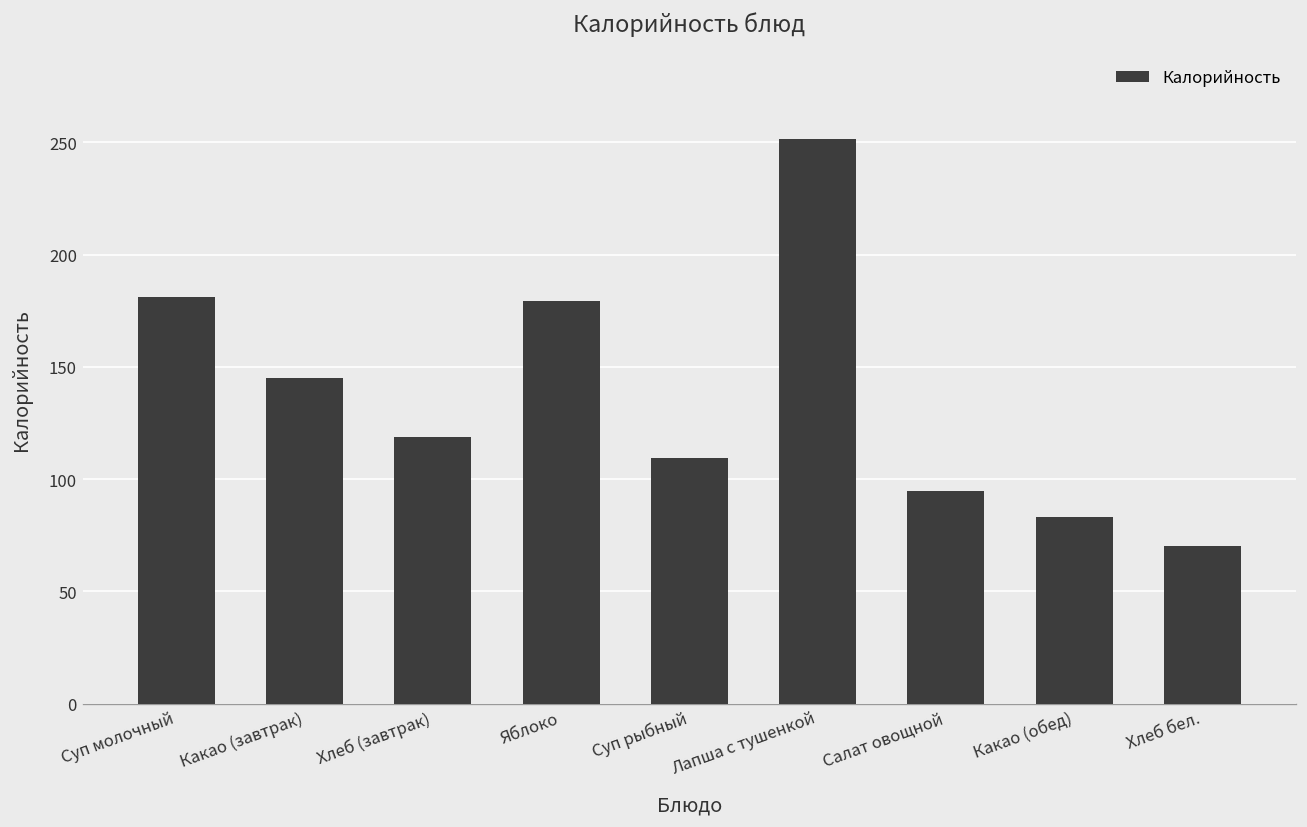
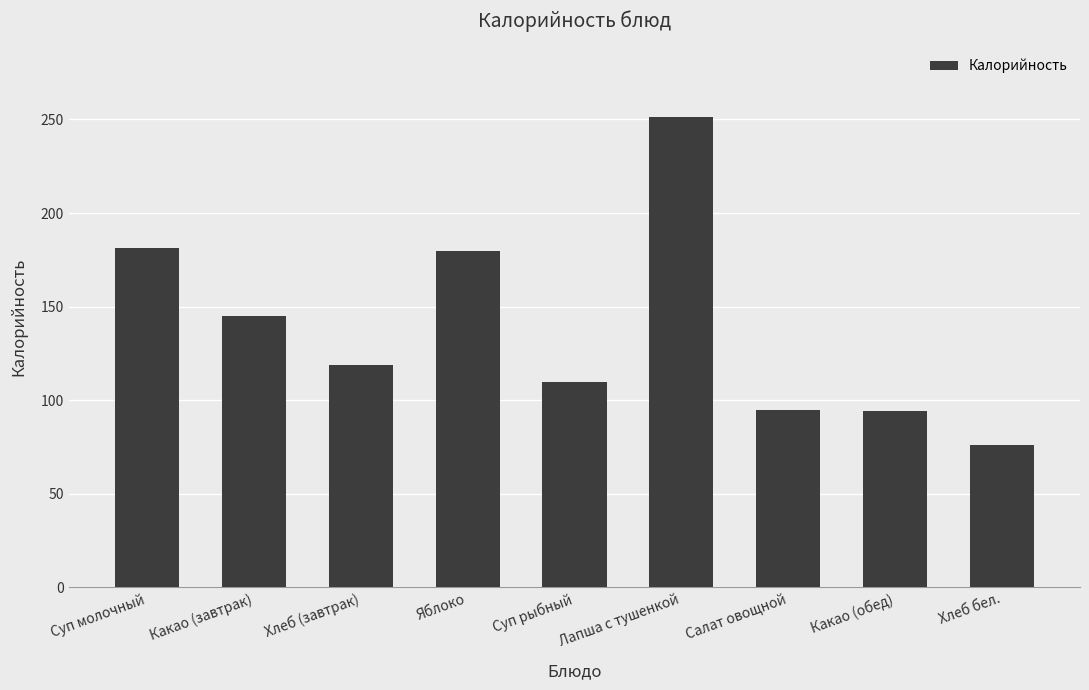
Какао (обед): 83 -> 94
Хлеб бел.: 70 -> 76
